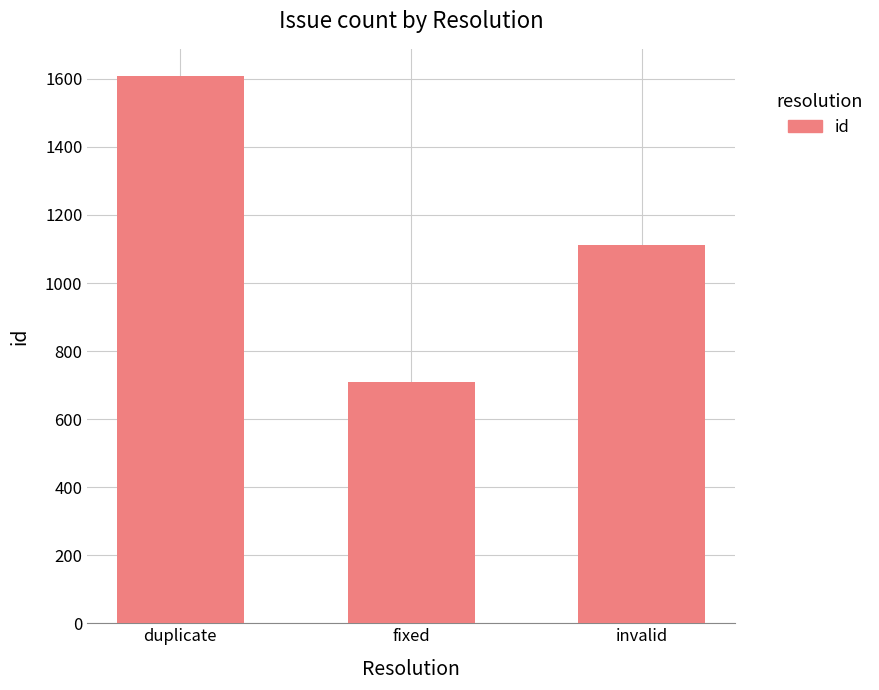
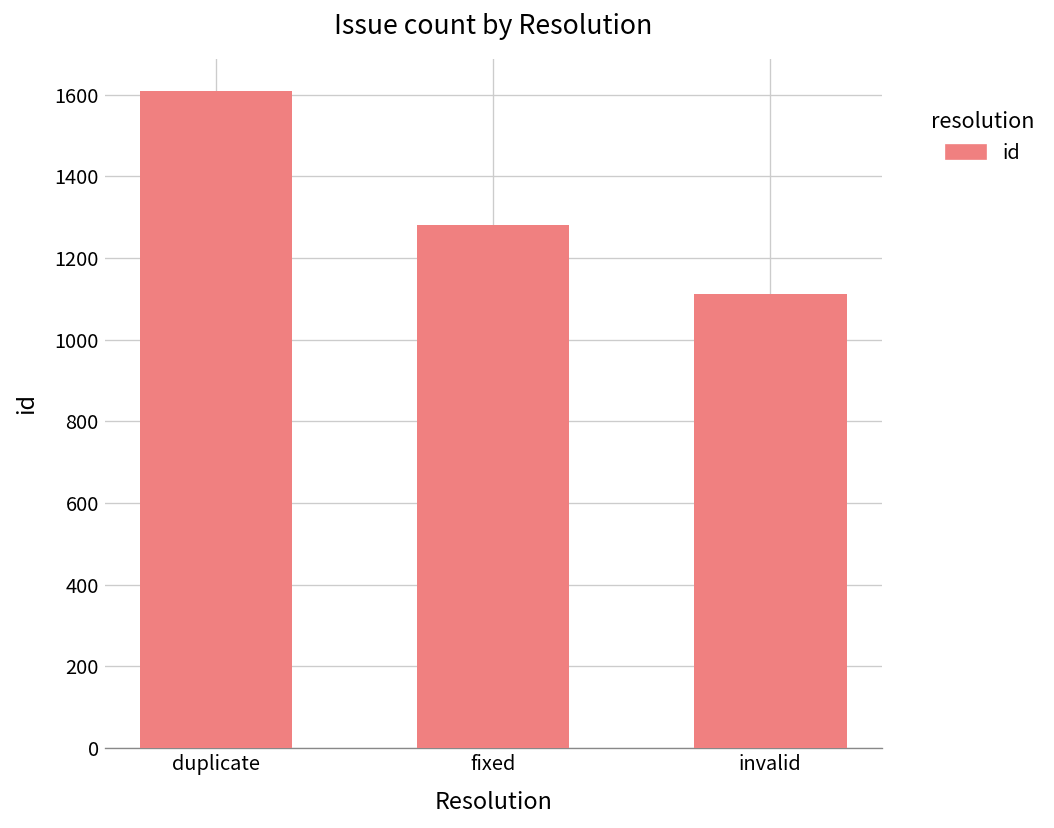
fixed: 710 -> 1280
